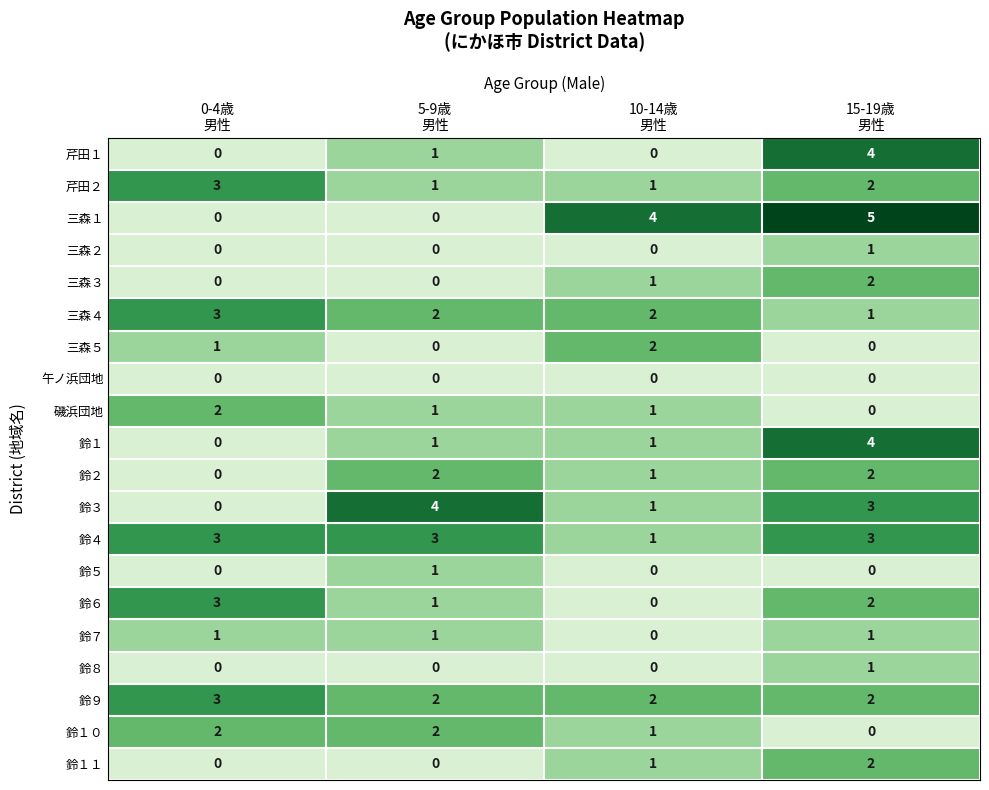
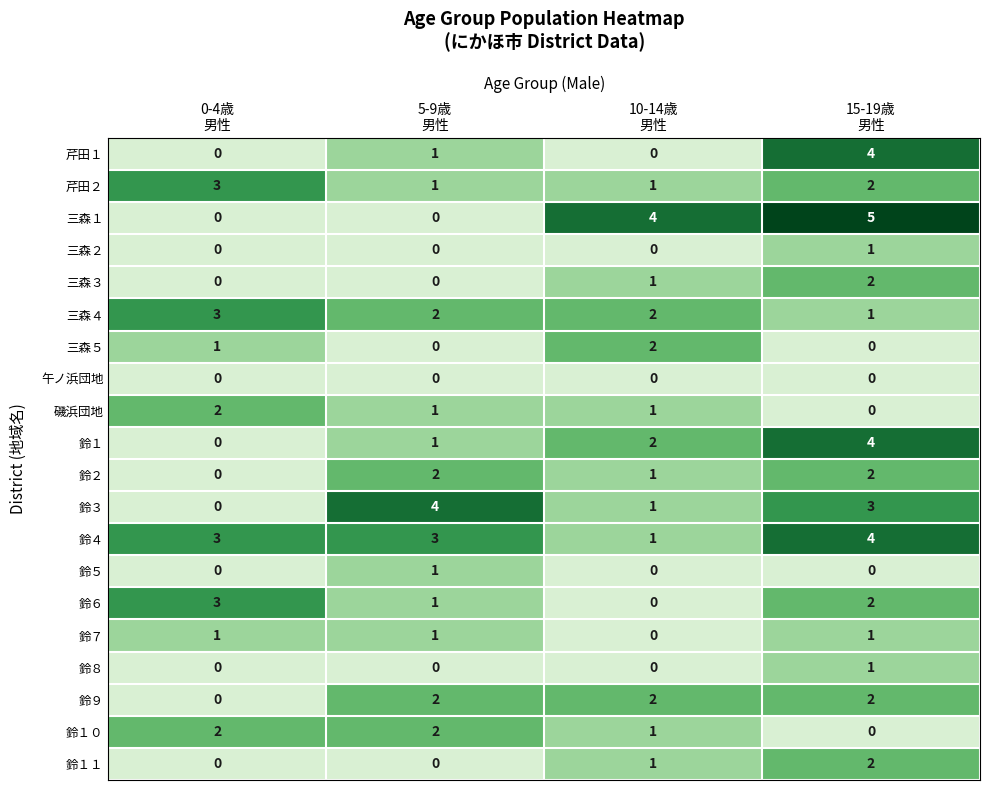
鈴１, 10-14歳 男性: 1 -> 2
鈴４, 15-19歳 男性: 3 -> 4
鈴９, 0-4歳 男性: 3 -> 0
